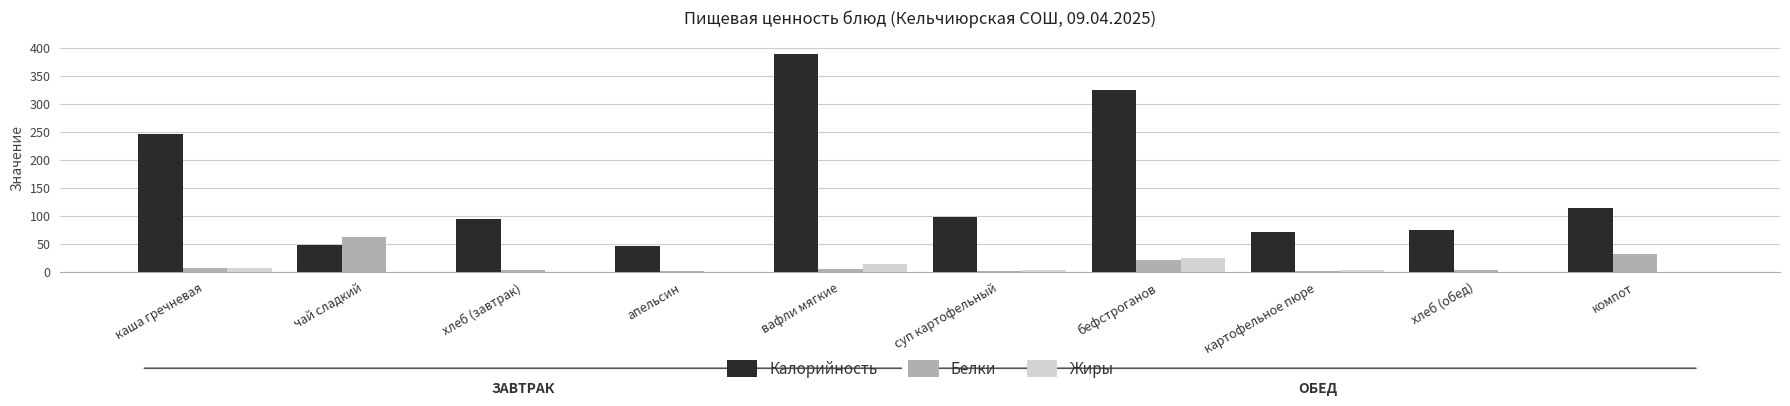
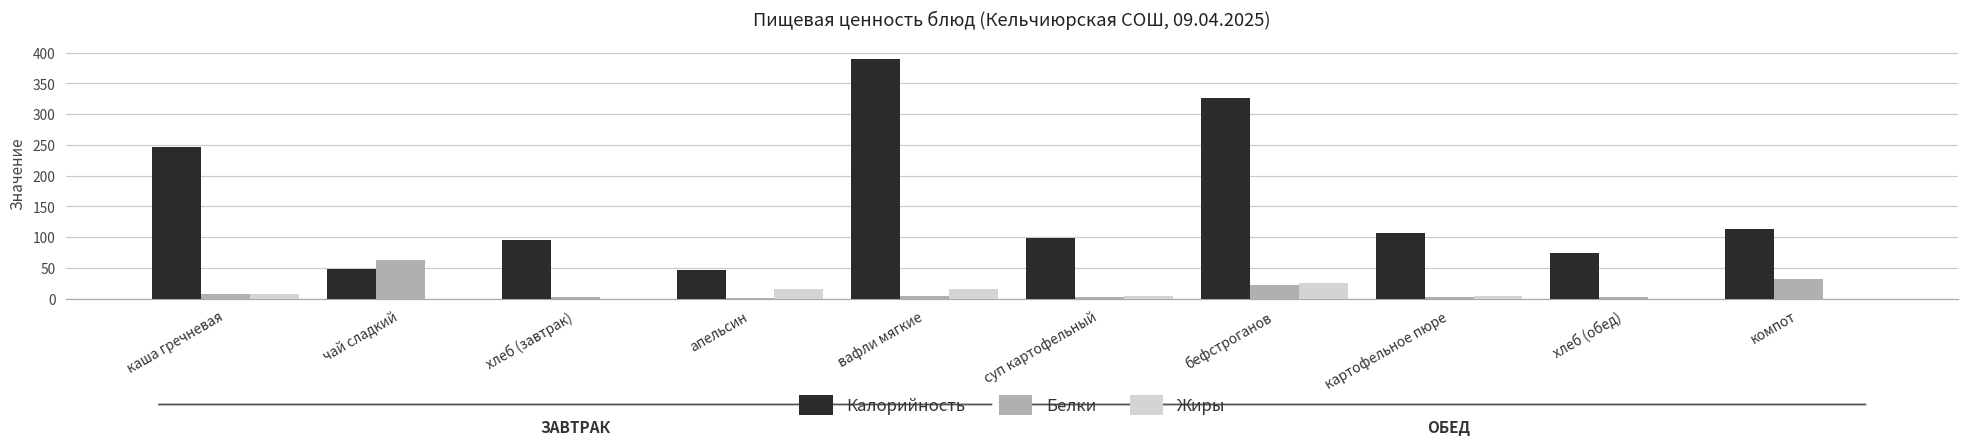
Жиры, апельсин: 0 -> 20
Калорийность, картофельное пюре: 70 -> 110
